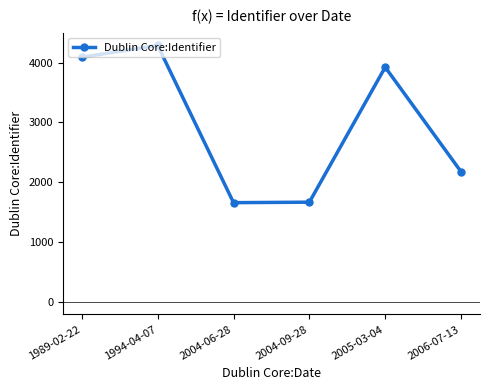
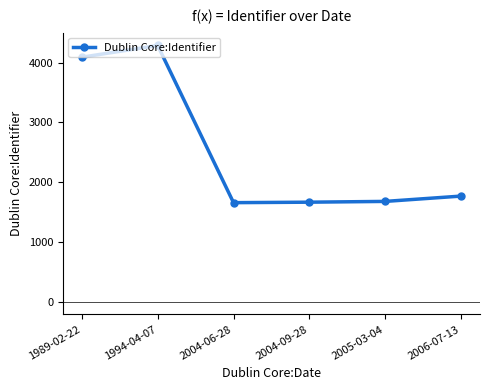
2005-03-04: 3900 -> 1700
2006-07-13: 2200 -> 1800
